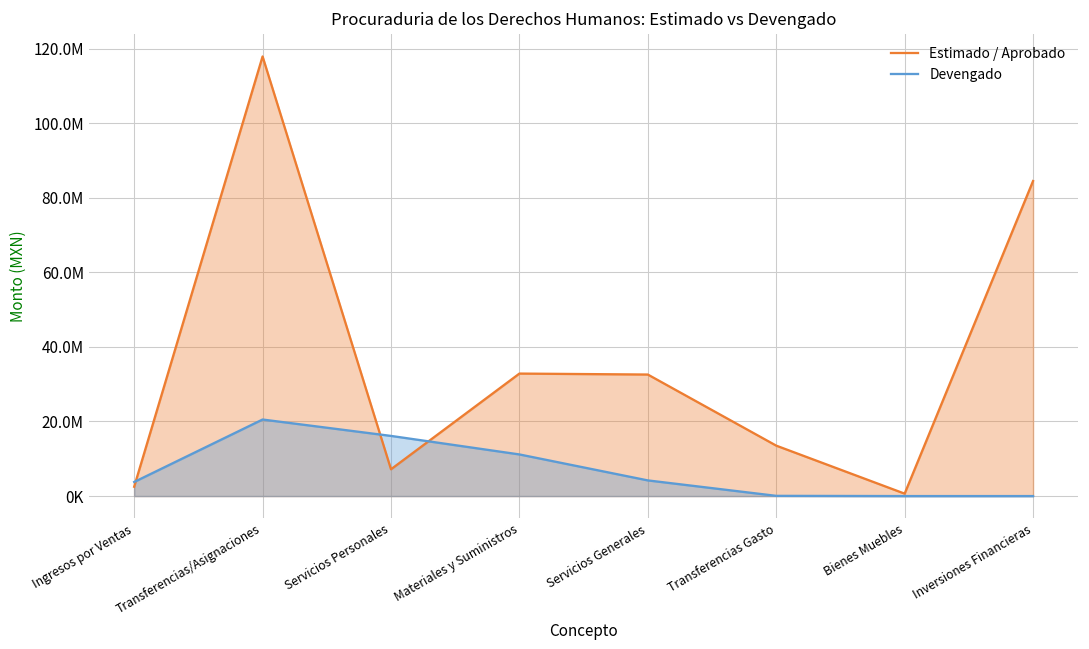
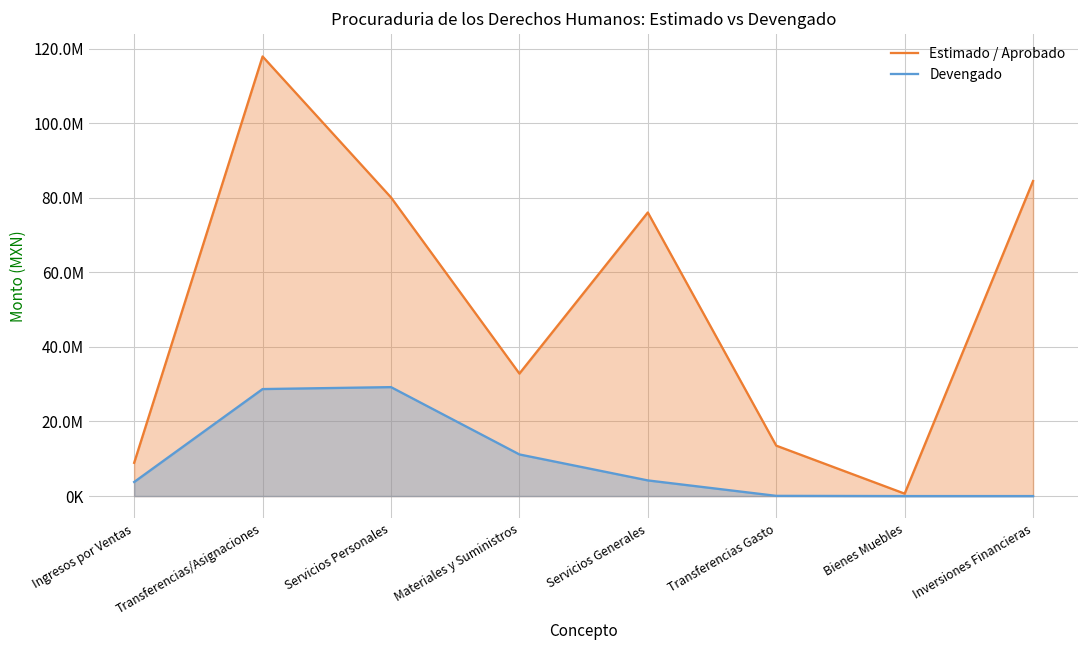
Estimado / Aprobado, Ingresos por Ventas: 3000000 -> 9000000
Devengado, Transferencias/Asignaciones: 21000000 -> 29000000
Estimado / Aprobado, Servicios Personales: 7000000 -> 80000000
Devengado, Servicios Personales: 16000000 -> 29000000
Estimado / Aprobado, Servicios Generales: 33000000 -> 76000000
